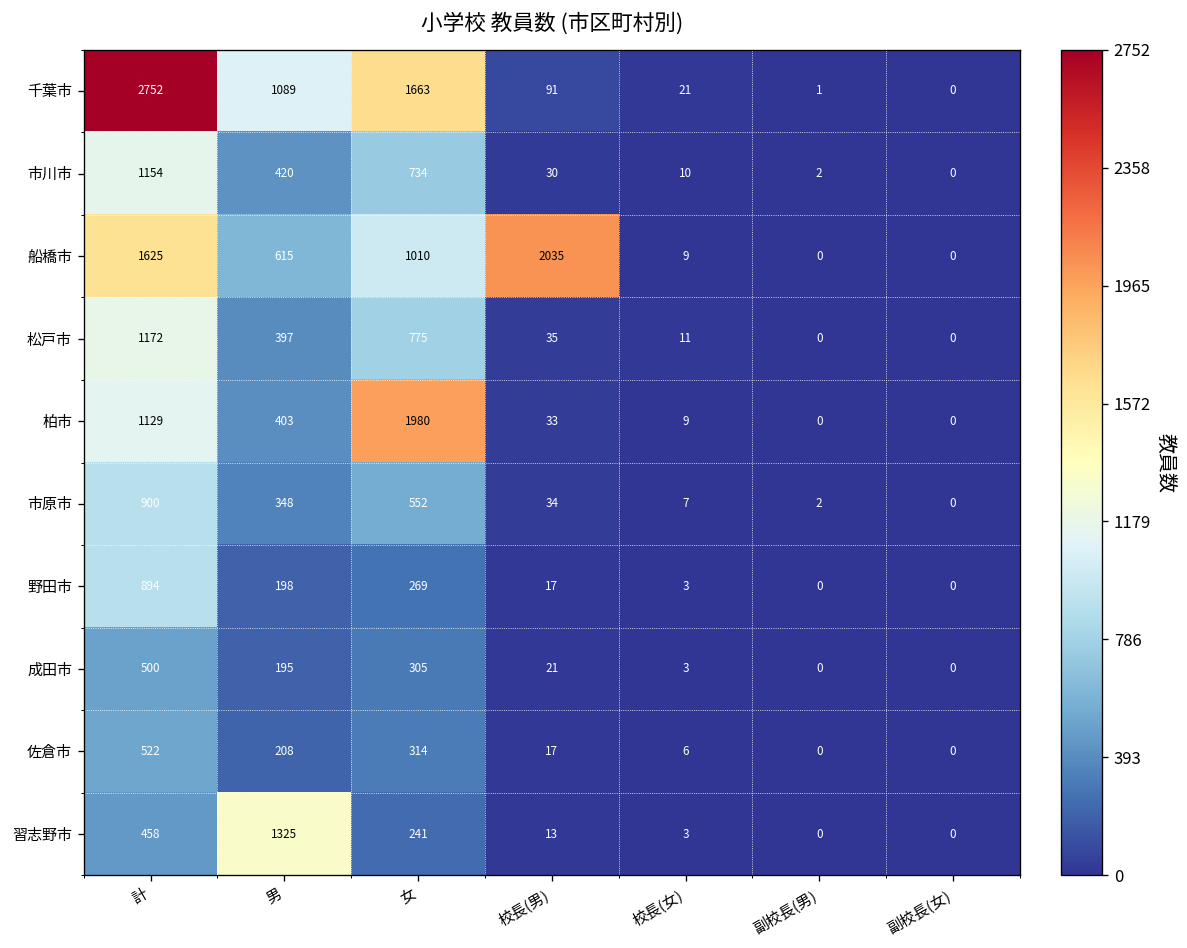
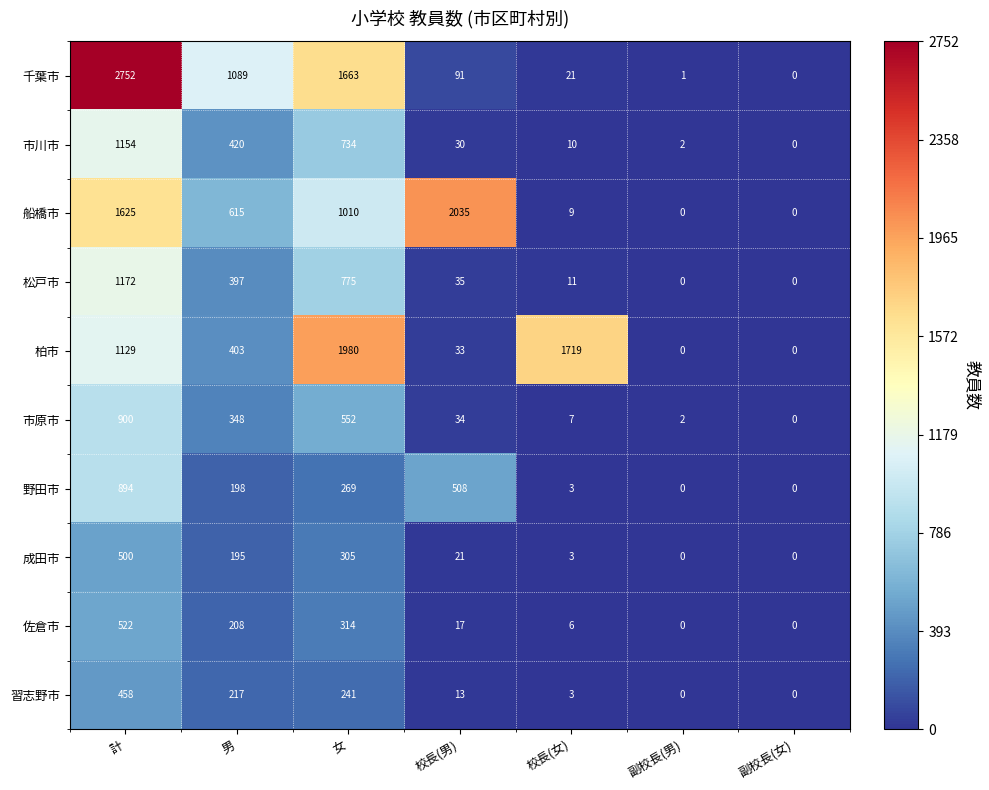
柏市, 校長(女): 9 -> 1719
野田市, 校長(男): 17 -> 508
習志野市, 男: 1325 -> 217
